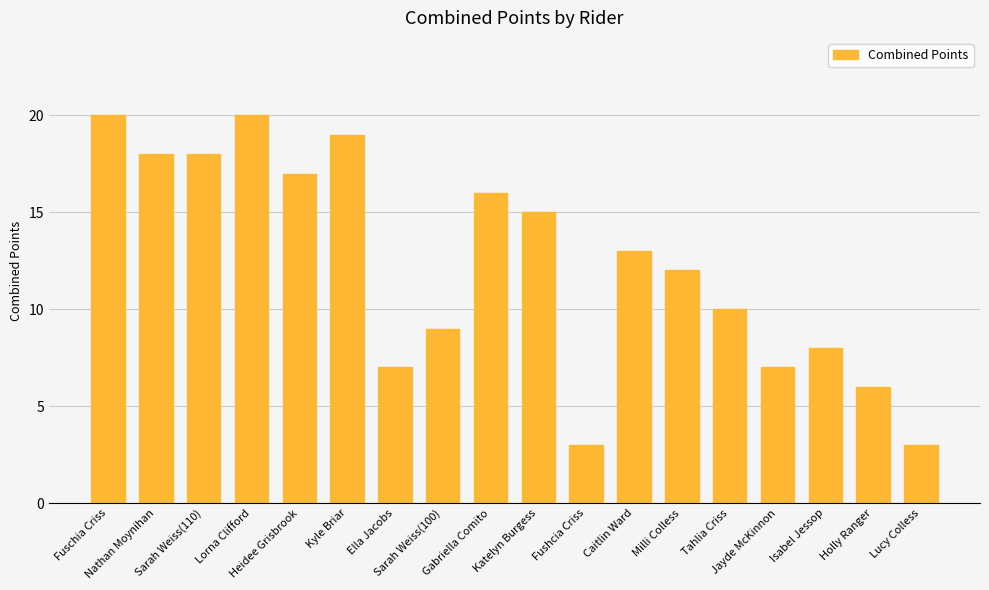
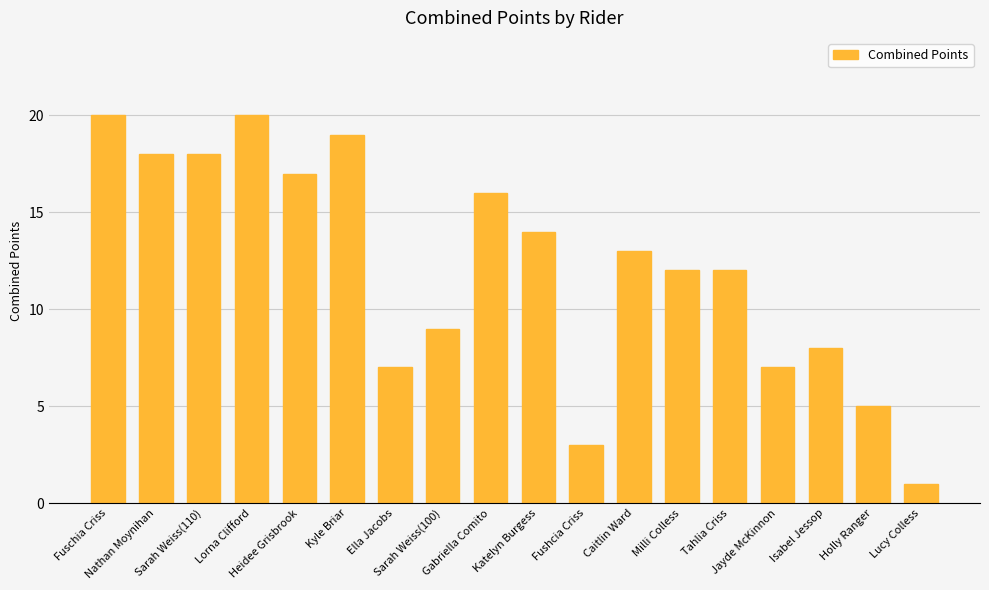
Katelyn Burgess: 15 -> 14
Tahlia Criss: 10 -> 12
Holly Ranger: 6 -> 5
Lucy Colless: 3 -> 1
